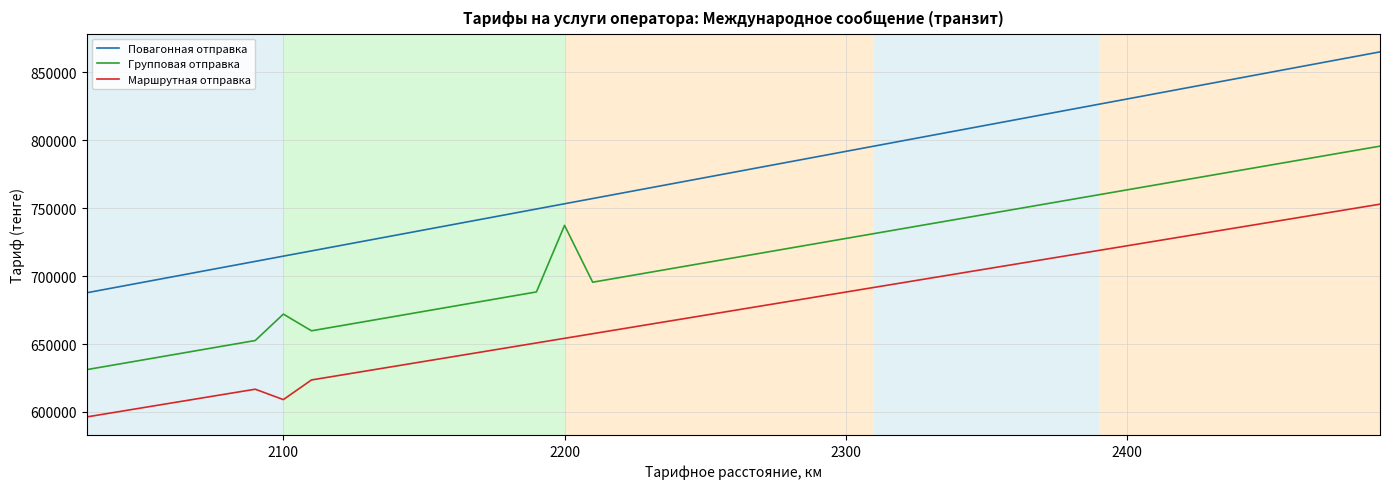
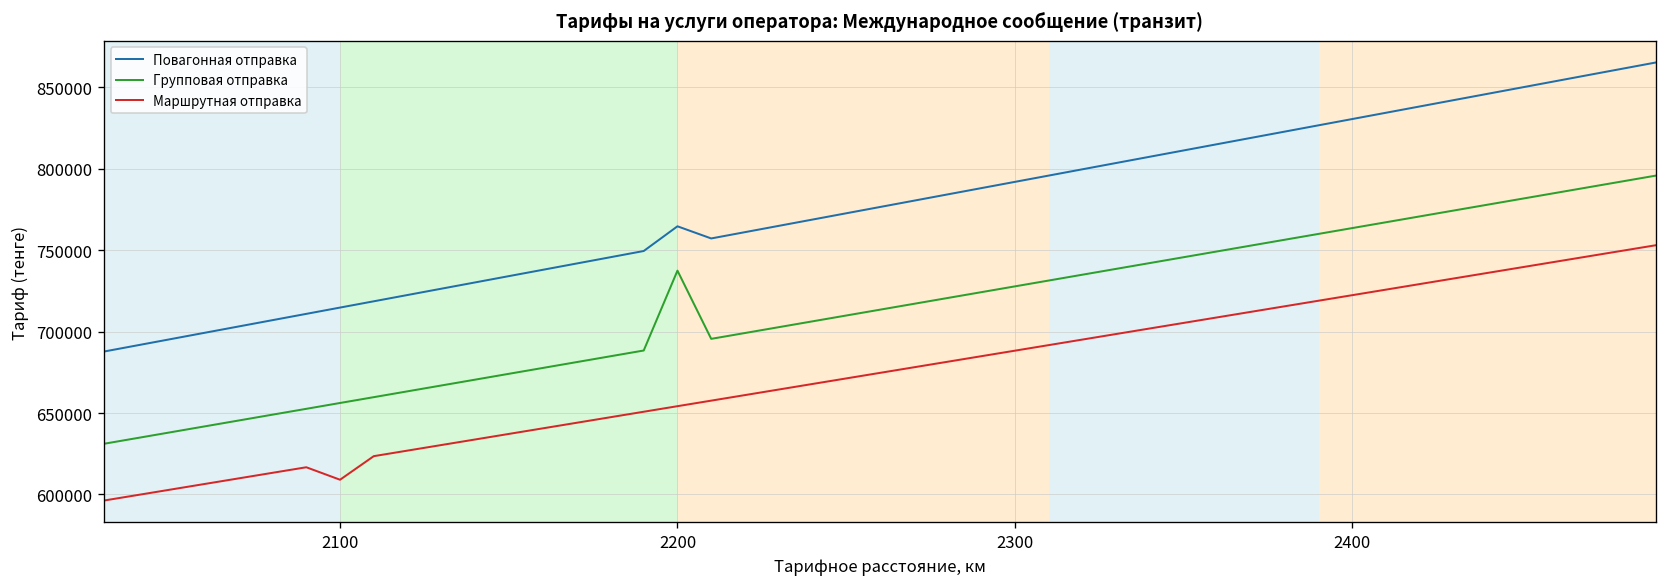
Групповая отправка, 2100: 672000 -> 656000
Повагонная отправка, 2200: 753000 -> 765000
